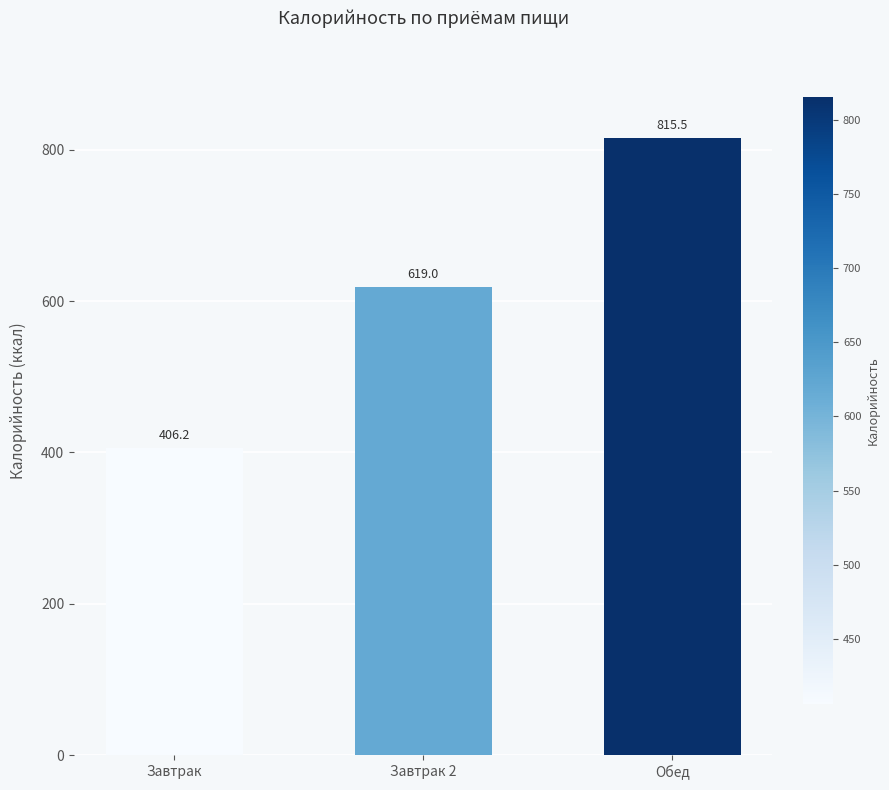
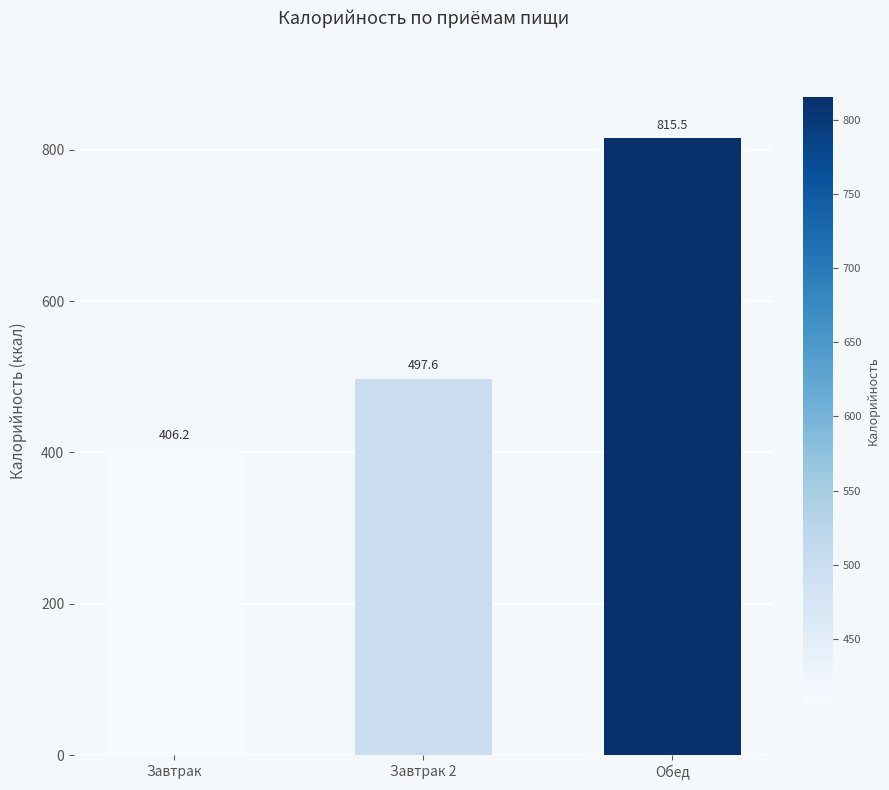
Завтрак 2: 619.0 -> 497.6
